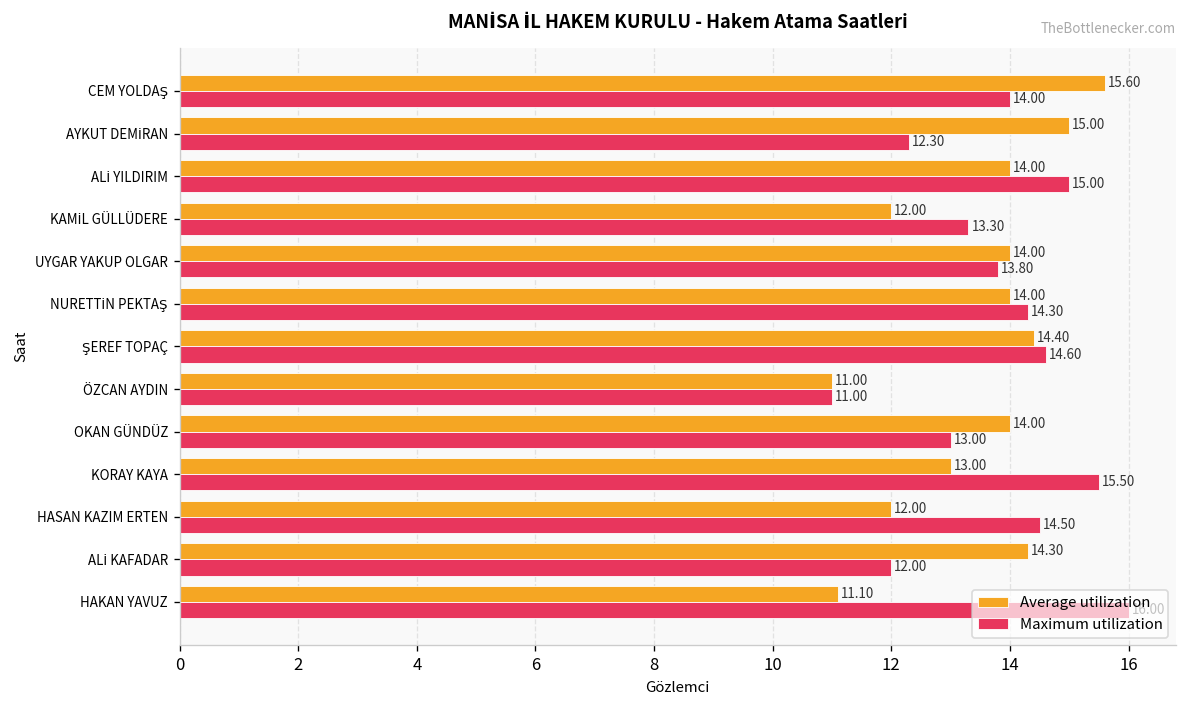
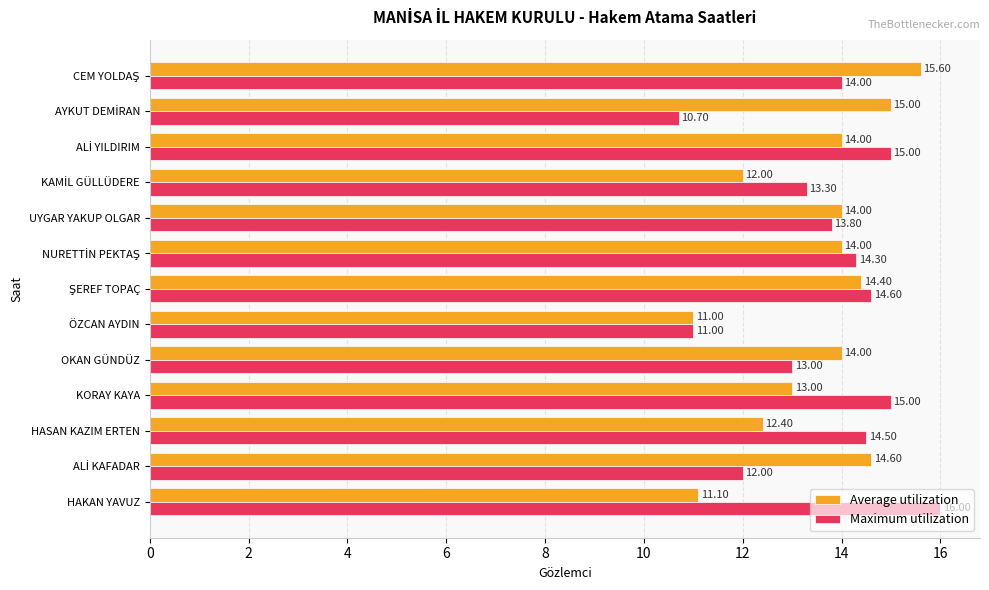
Maximum utilization, AYKUT DEMİRAN: 12.30 -> 10.70
Maximum utilization, KORAY KAYA: 15.50 -> 15.00
Average utilization, HASAN KAZIM ERTEN: 12.00 -> 12.40
Average utilization, ALİ KAFADAR: 14.30 -> 14.60
